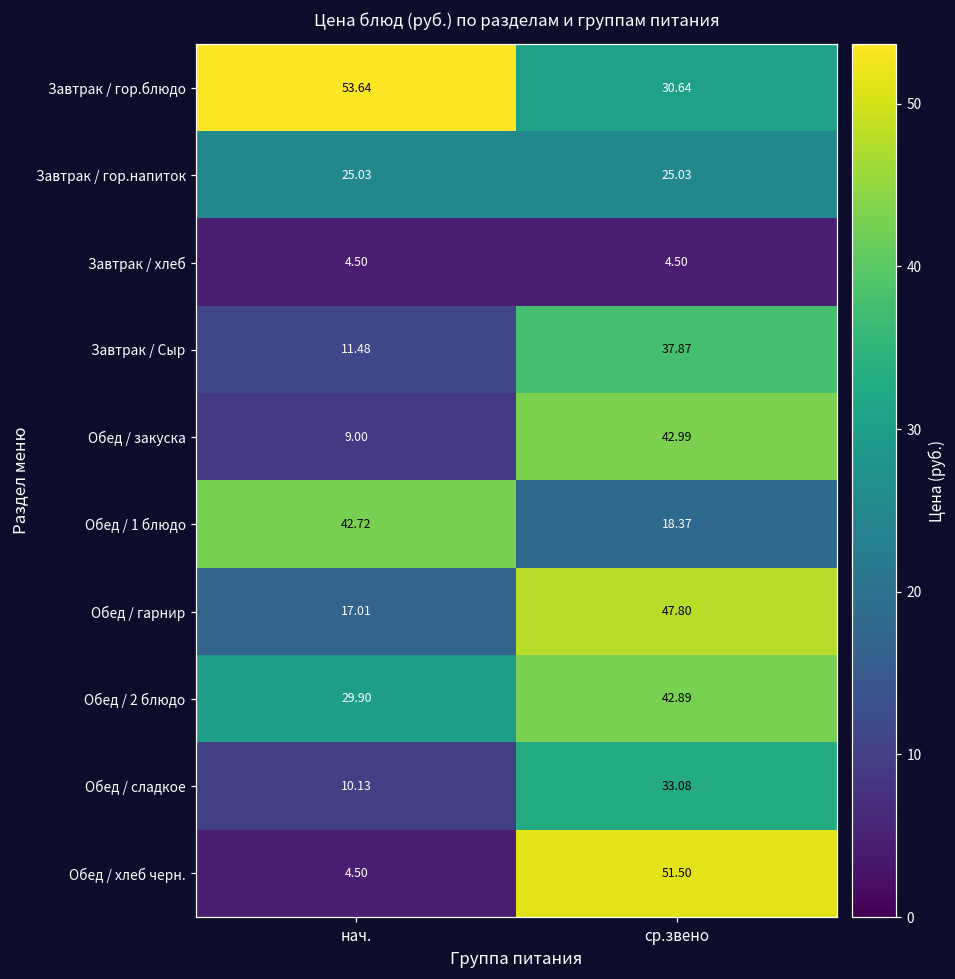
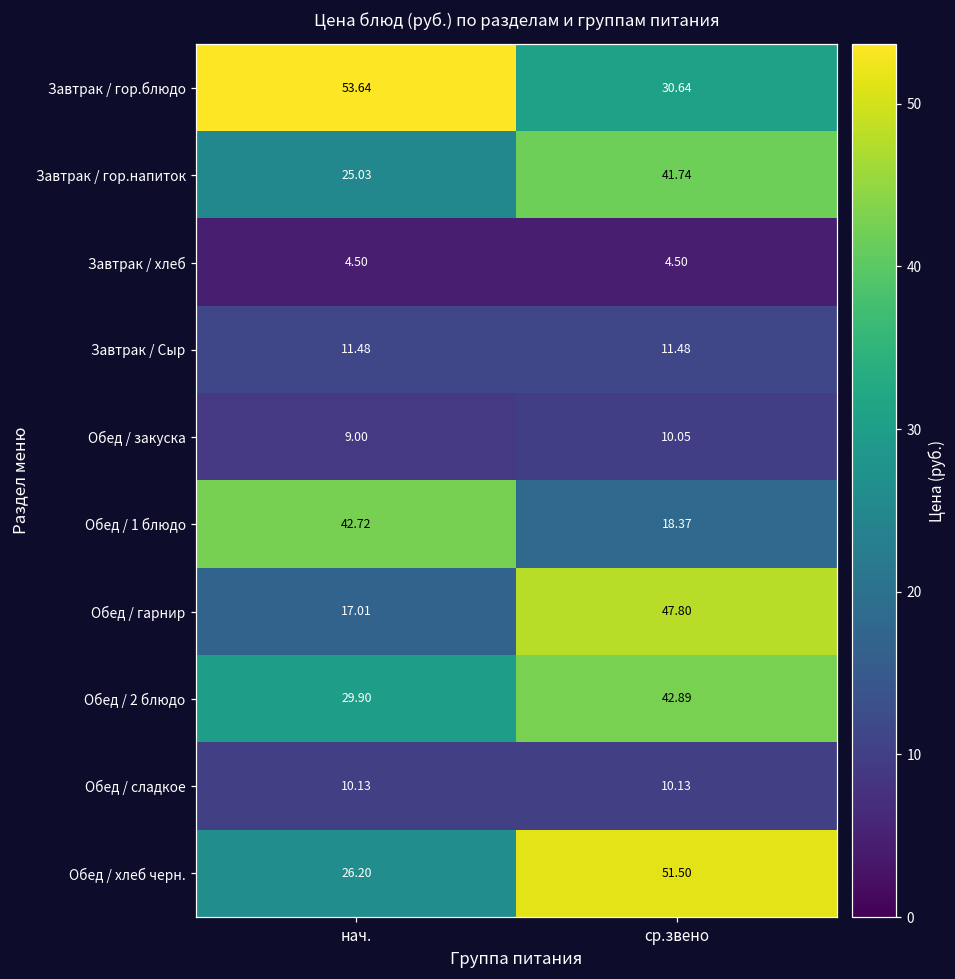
Завтрак / гор.напиток, ср.звено: 25.03 -> 41.74
Завтрак / Сыр, ср.звено: 37.87 -> 11.48
Обед / закуска, ср.звено: 42.99 -> 10.05
Обед / сладкое, ср.звено: 33.08 -> 10.13
Обед / хлеб черн., нач.: 4.50 -> 26.20
